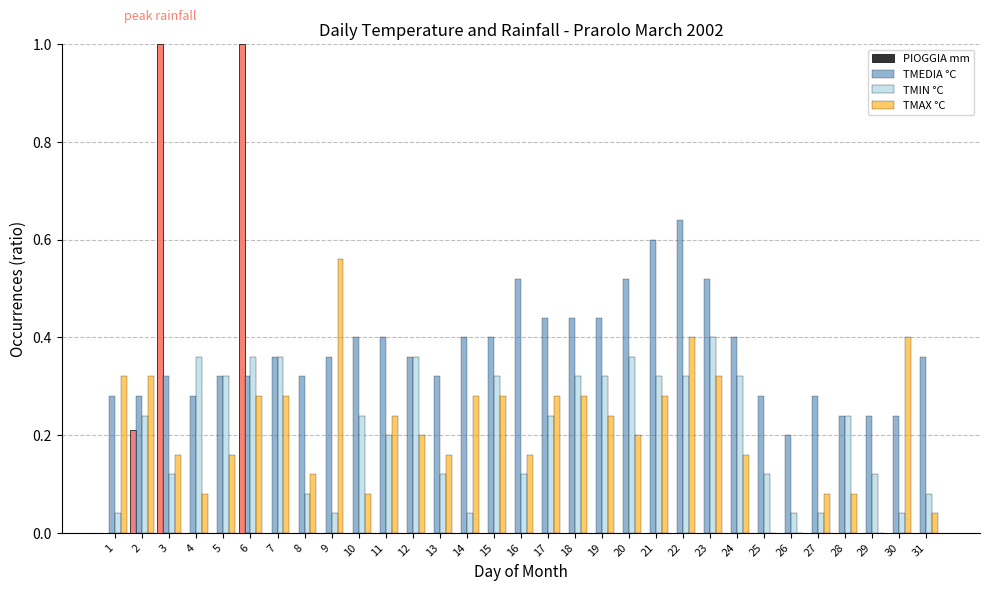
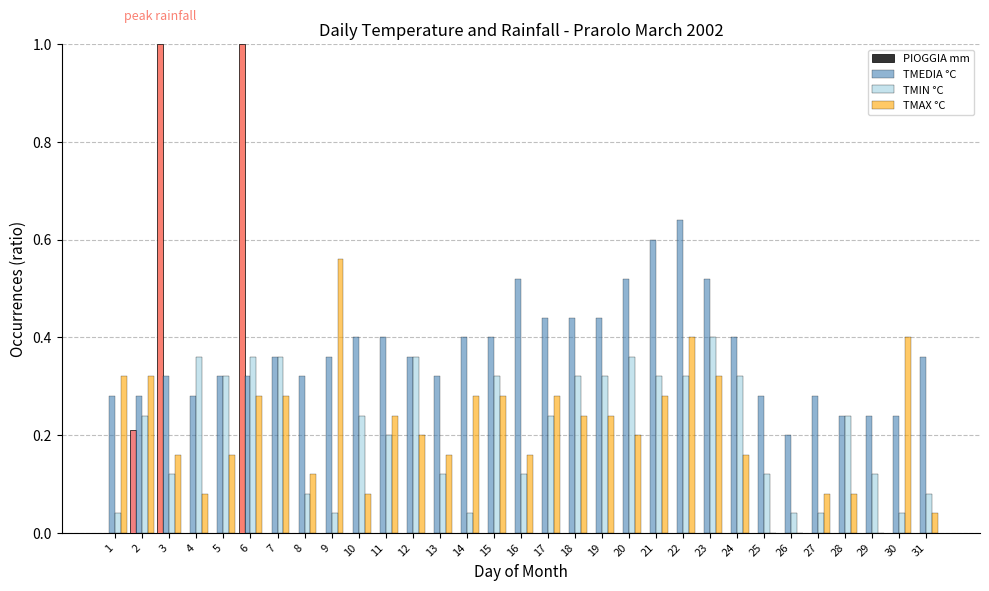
TMAX °C, 18: 0.28 -> 0.24
